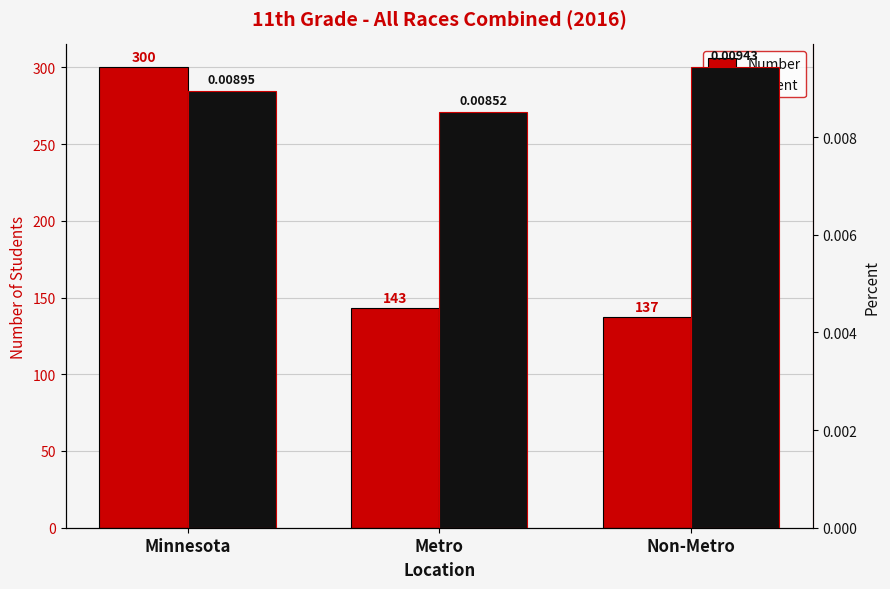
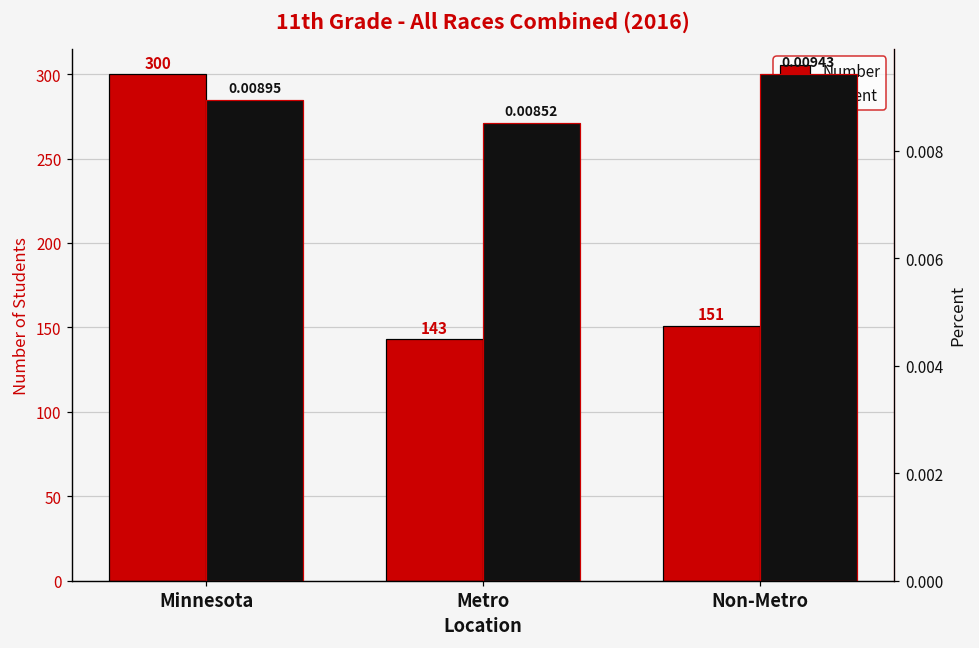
Number, Non-Metro: 137 -> 151
